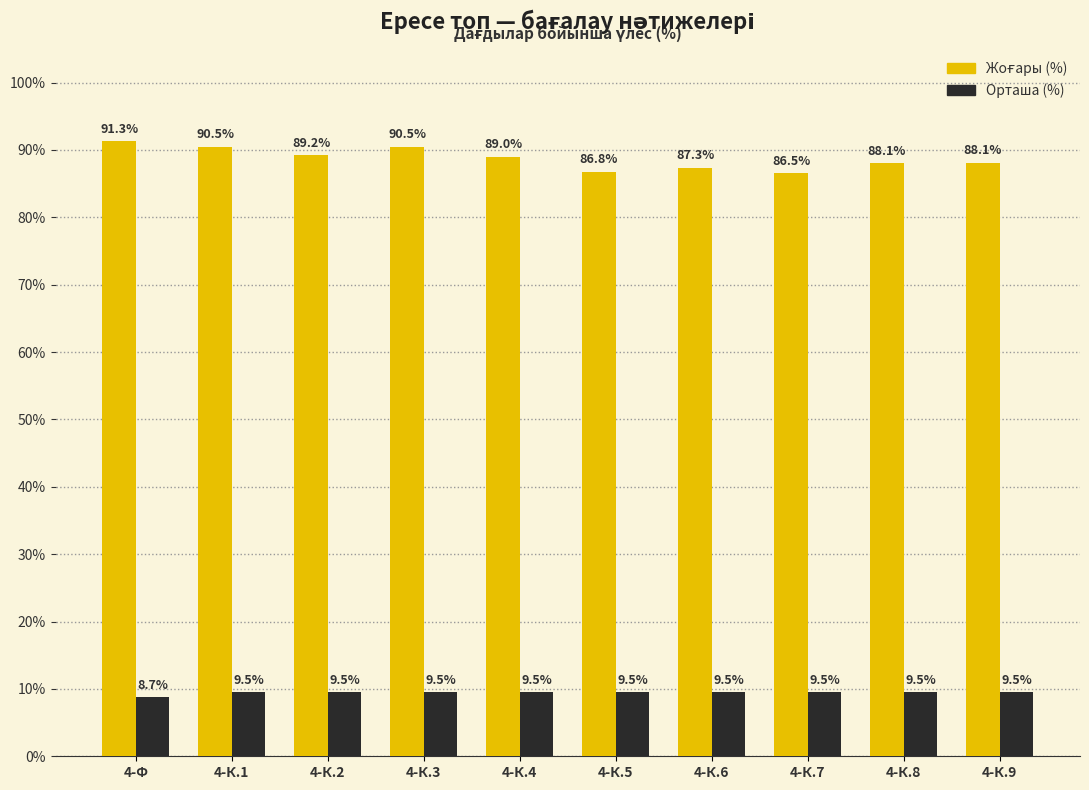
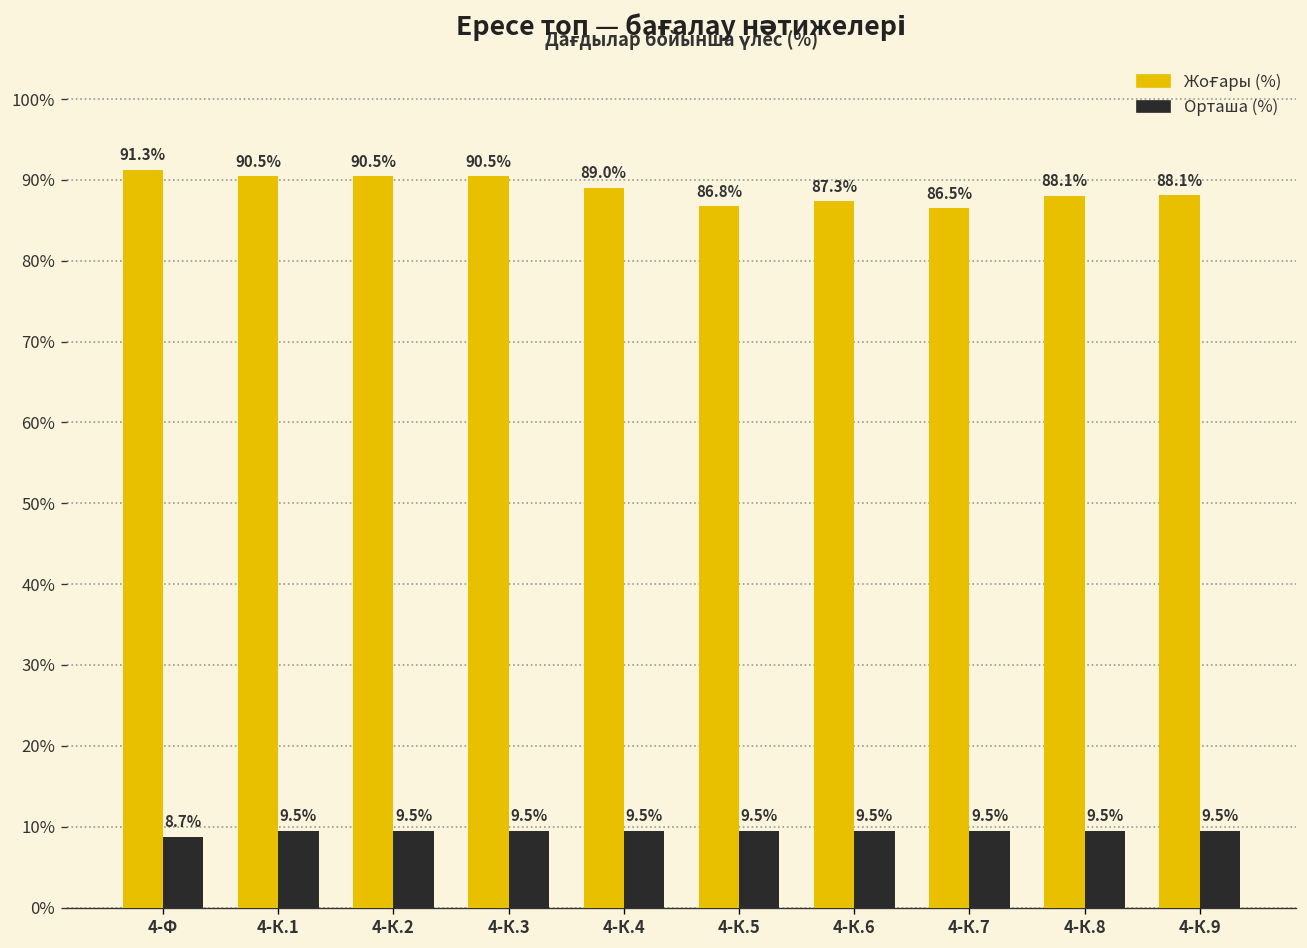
Жоғары (%), 4-К.2: 89.2% -> 90.5%
